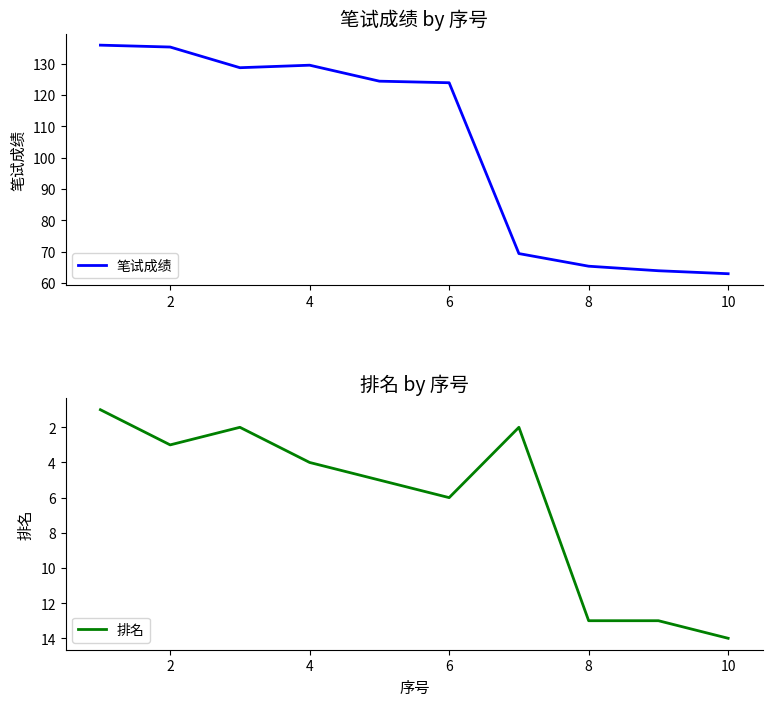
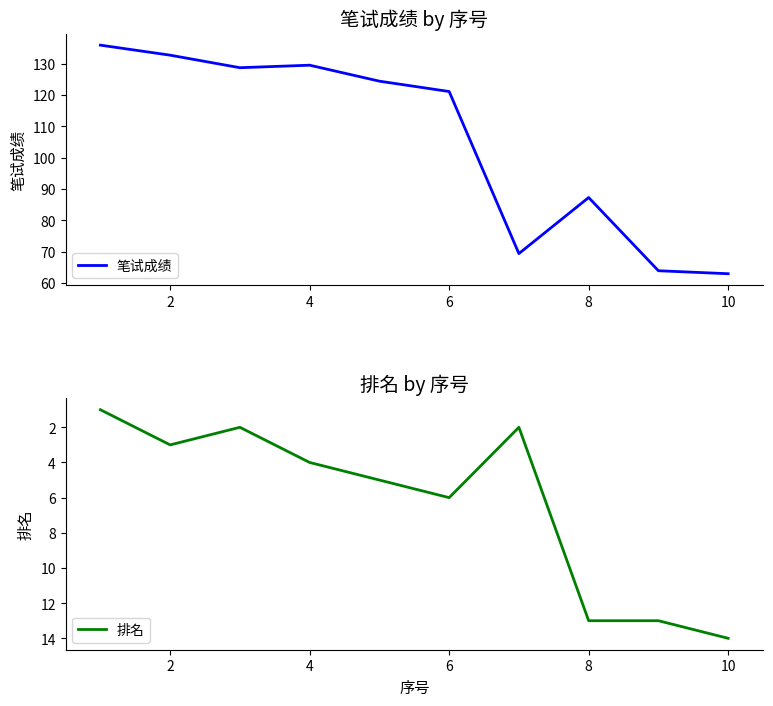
笔试成绩 by 序号, 2: 135 -> 133
笔试成绩 by 序号, 6: 124 -> 121
笔试成绩 by 序号, 8: 65 -> 87
